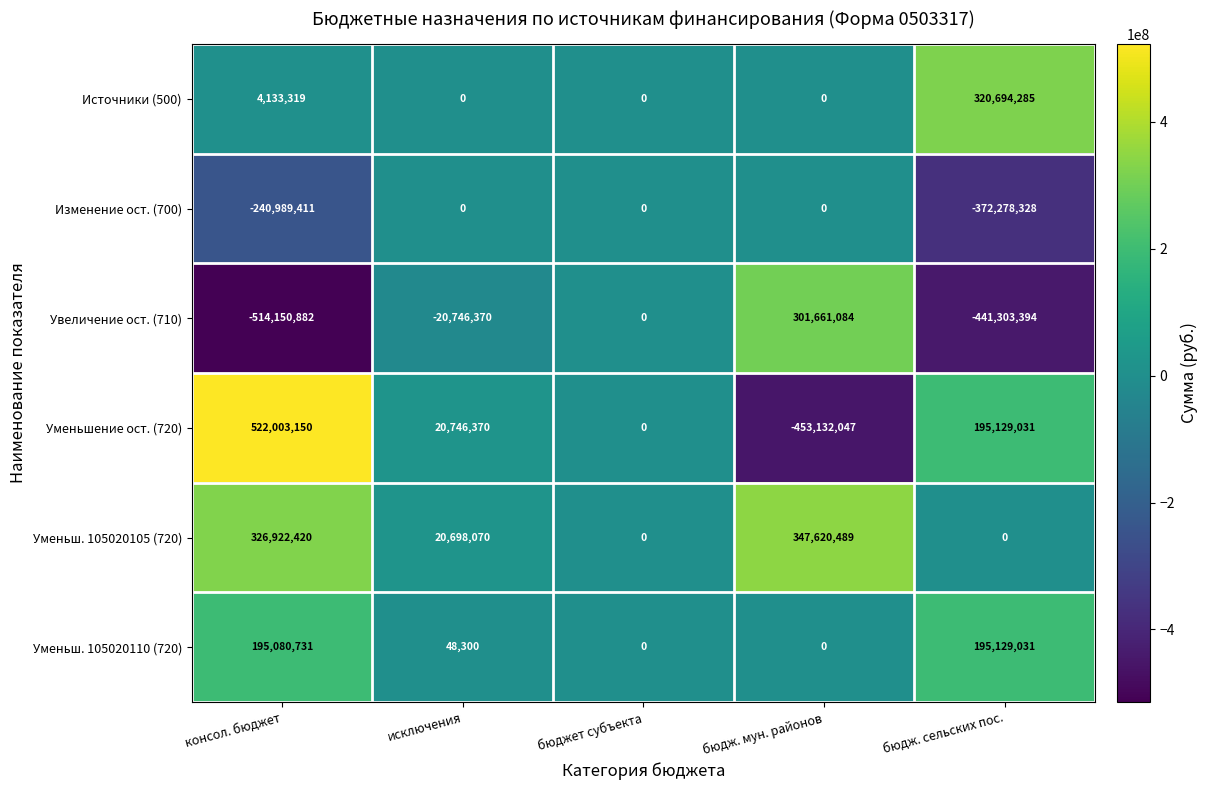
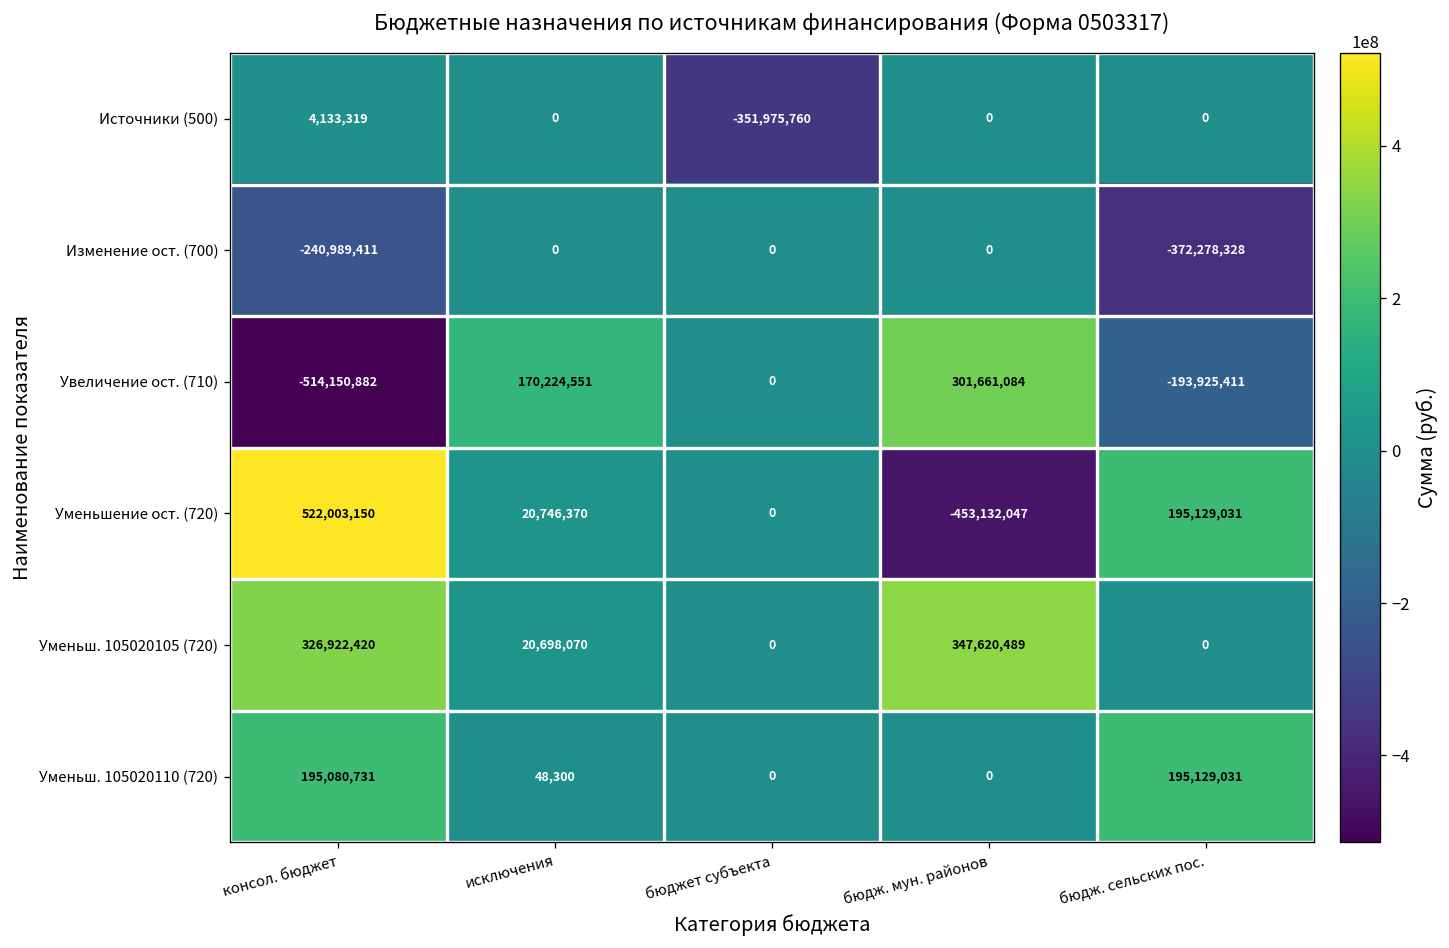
Источники (500), бюджет субъекта: 0 -> -351,975,760
Источники (500), бюдж. сельских пос.: 320,694,285 -> 0
Увеличение ост. (710), исключения: -20,746,370 -> 170,224,551
Увеличение ост. (710), бюдж. сельских пос.: -441,303,394 -> -193,925,411
